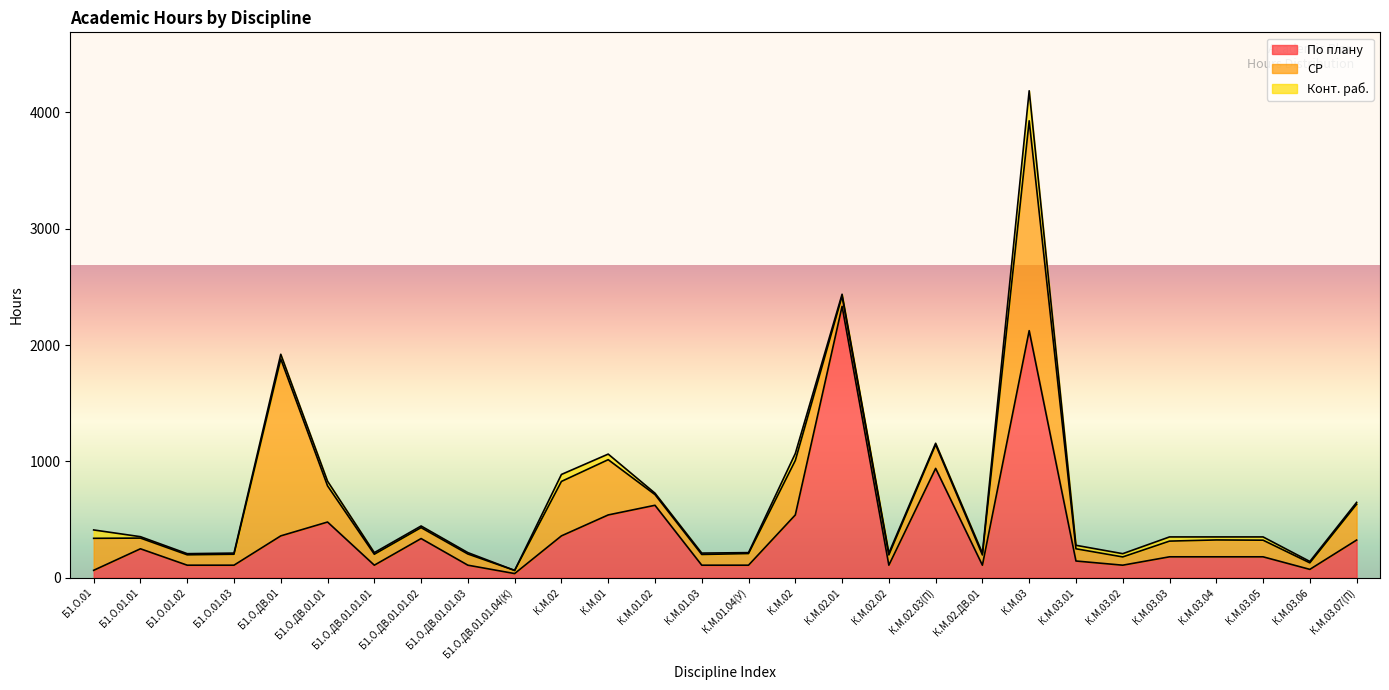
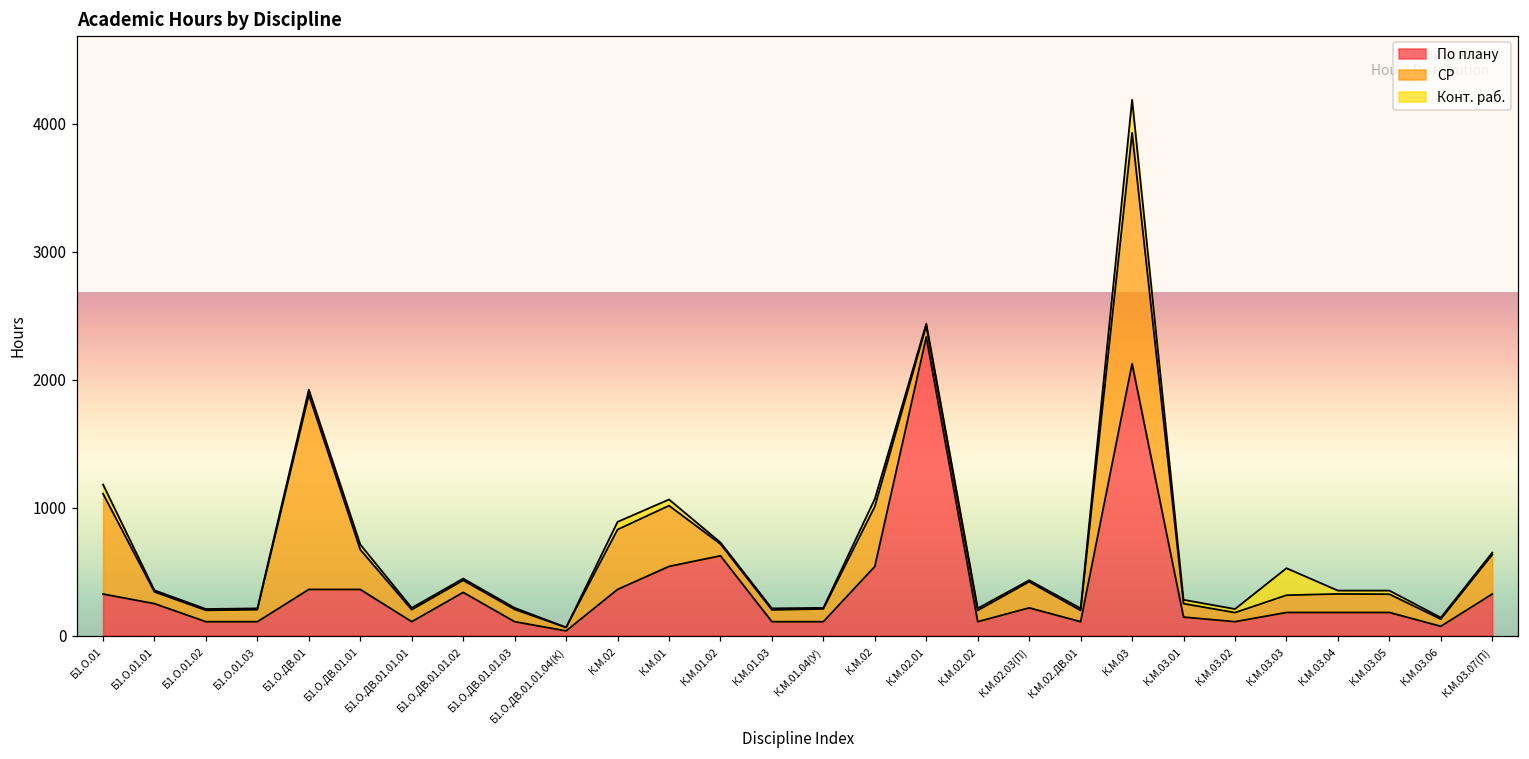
По плану, Б1.О.01: 60 -> 320
СР, Б1.О.01: 280 -> 780
По плану, Б1.О.ДВ.01.01: 480 -> 360
По плану, К.М.02.03(П): 940 -> 220
Конт. раб., К.М.03.03: 40 -> 210
